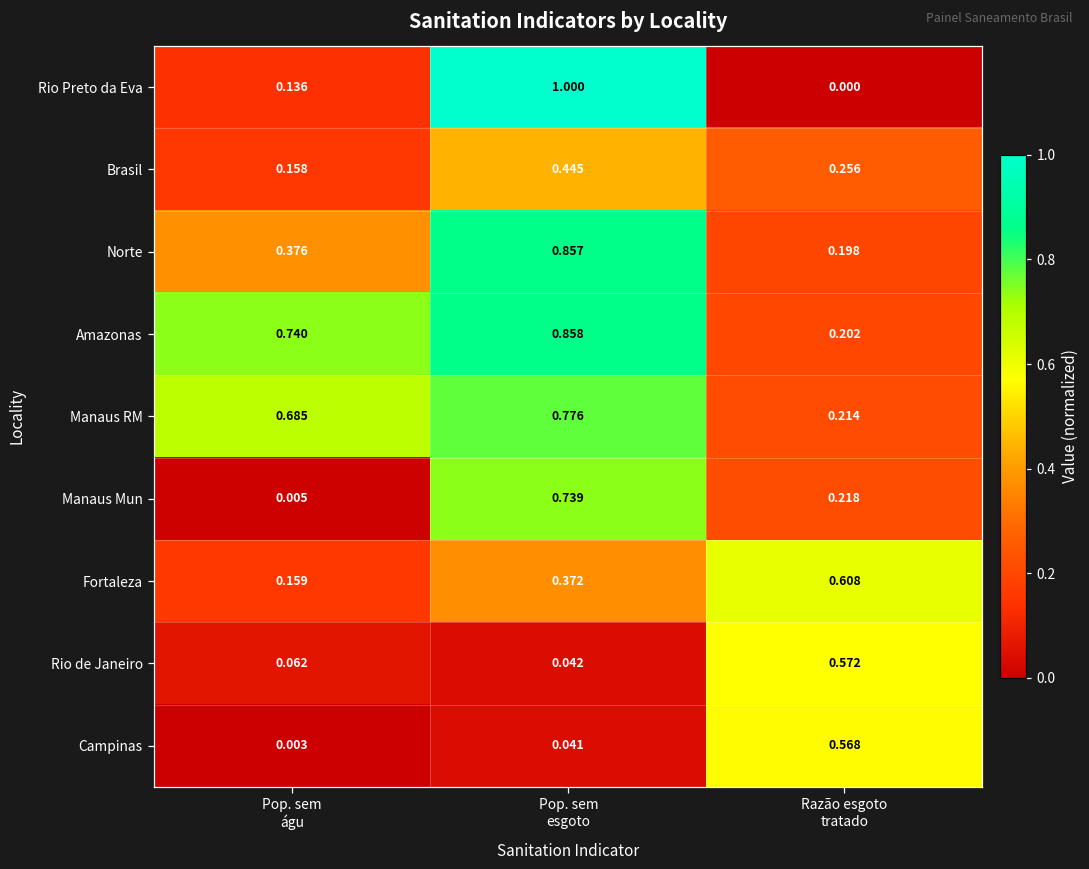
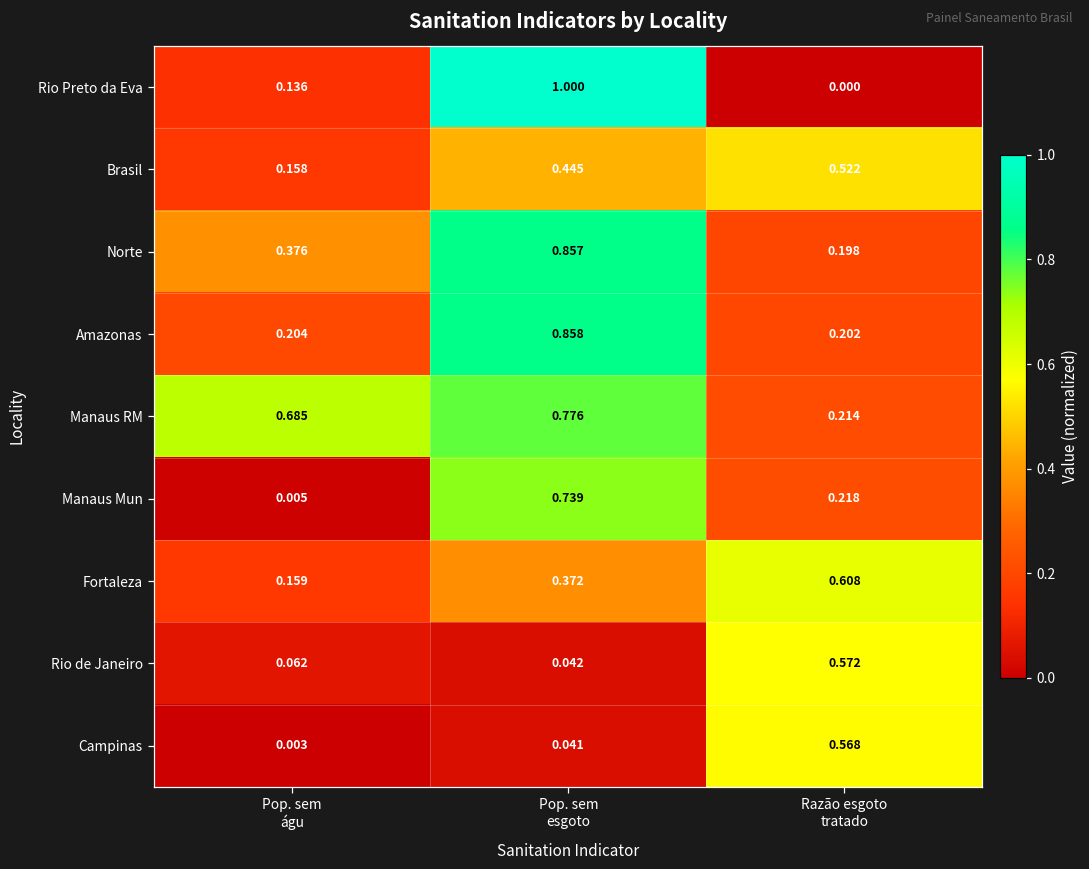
Brasil, Razão esgoto tratado: 0.256 -> 0.522
Amazonas, Pop. sem águ: 0.740 -> 0.204
